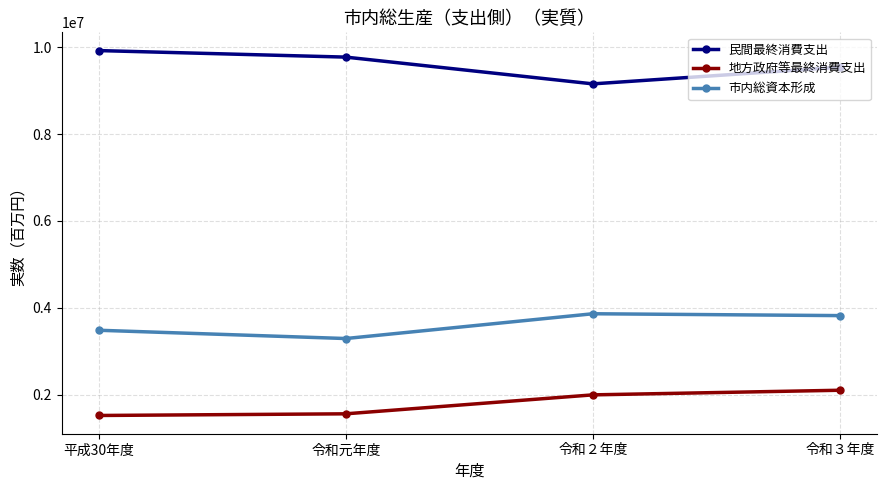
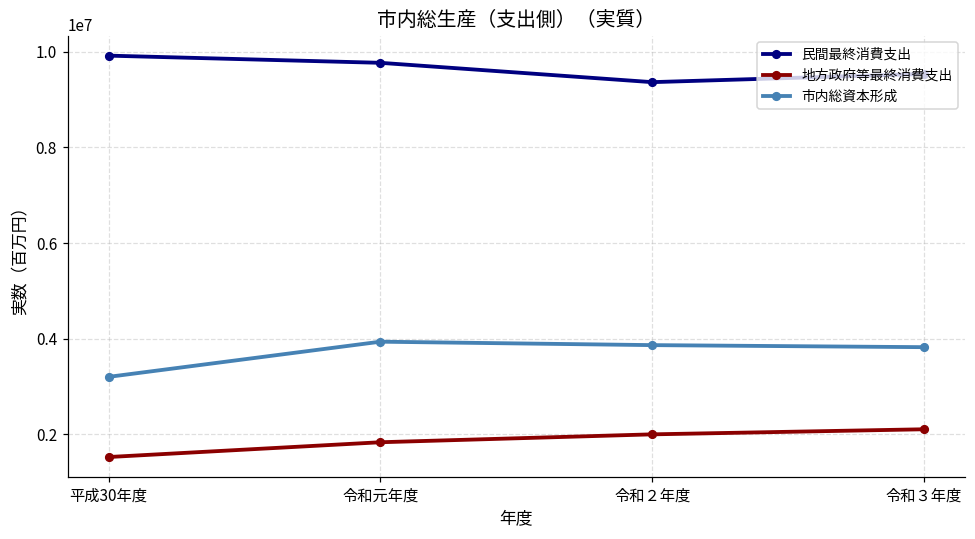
市内総資本形成, 平成30年度: 3500000 -> 3200000
地方政府等最終消費支出, 令和元年度: 1600000 -> 1800000
市内総資本形成, 令和元年度: 3300000 -> 3900000
民間最終消費支出, 令和２年度: 9200000 -> 9400000
